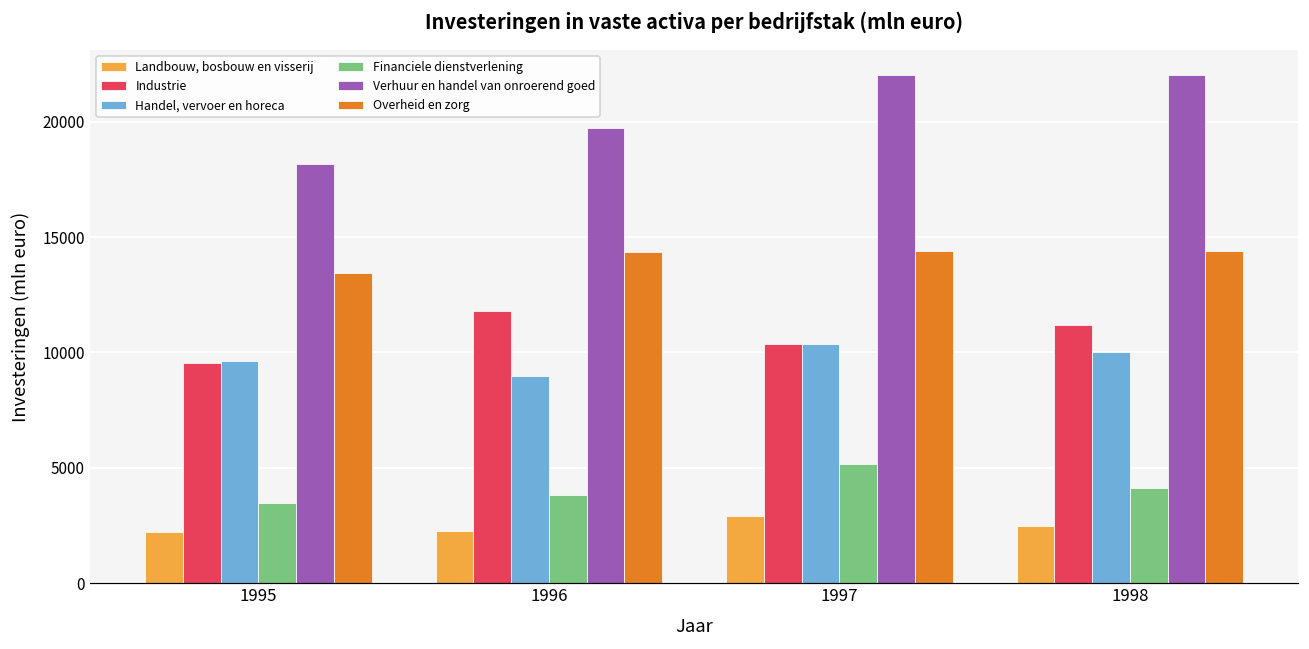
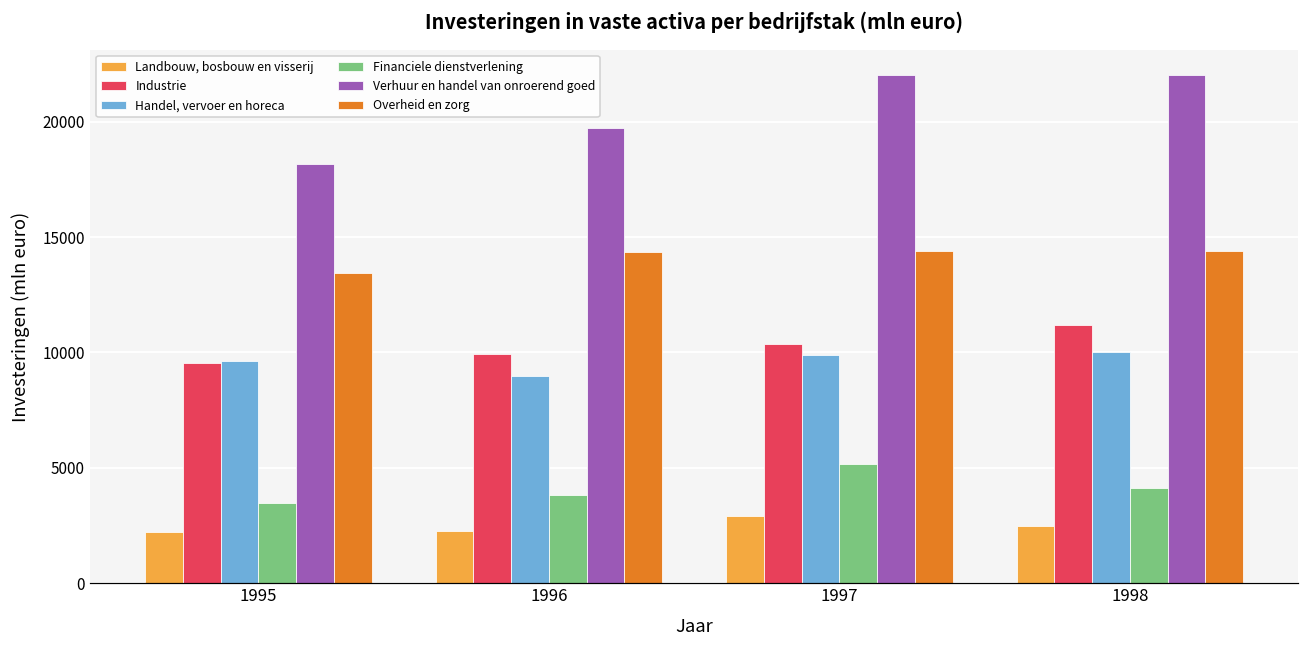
Industrie, 1996: 11800 -> 9900
Handel, vervoer en horeca, 1997: 10400 -> 9900
